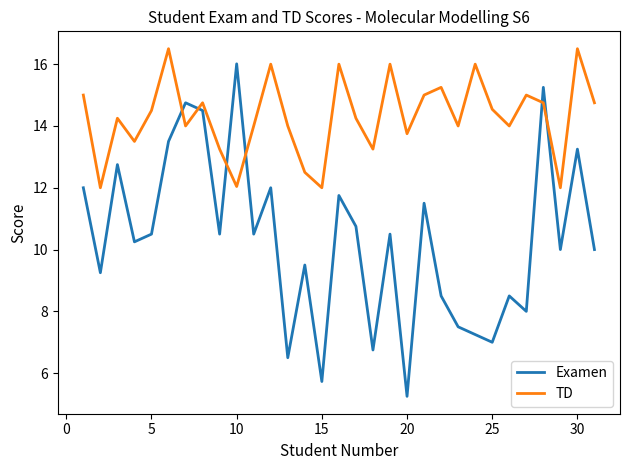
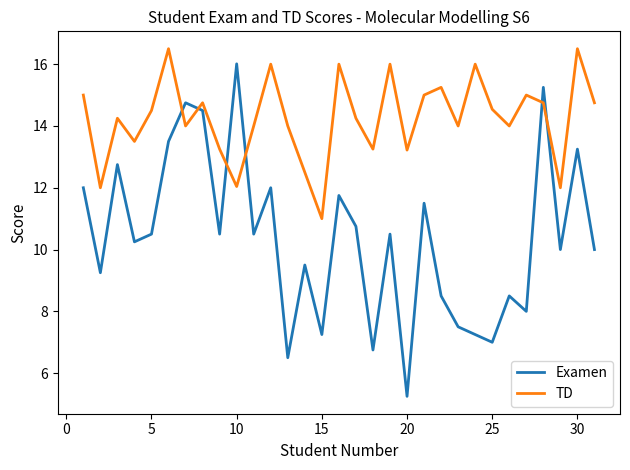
Examen, 15: 5.7 -> 7.3
TD, 15: 12 -> 11
TD, 20: 13.8 -> 13.2
